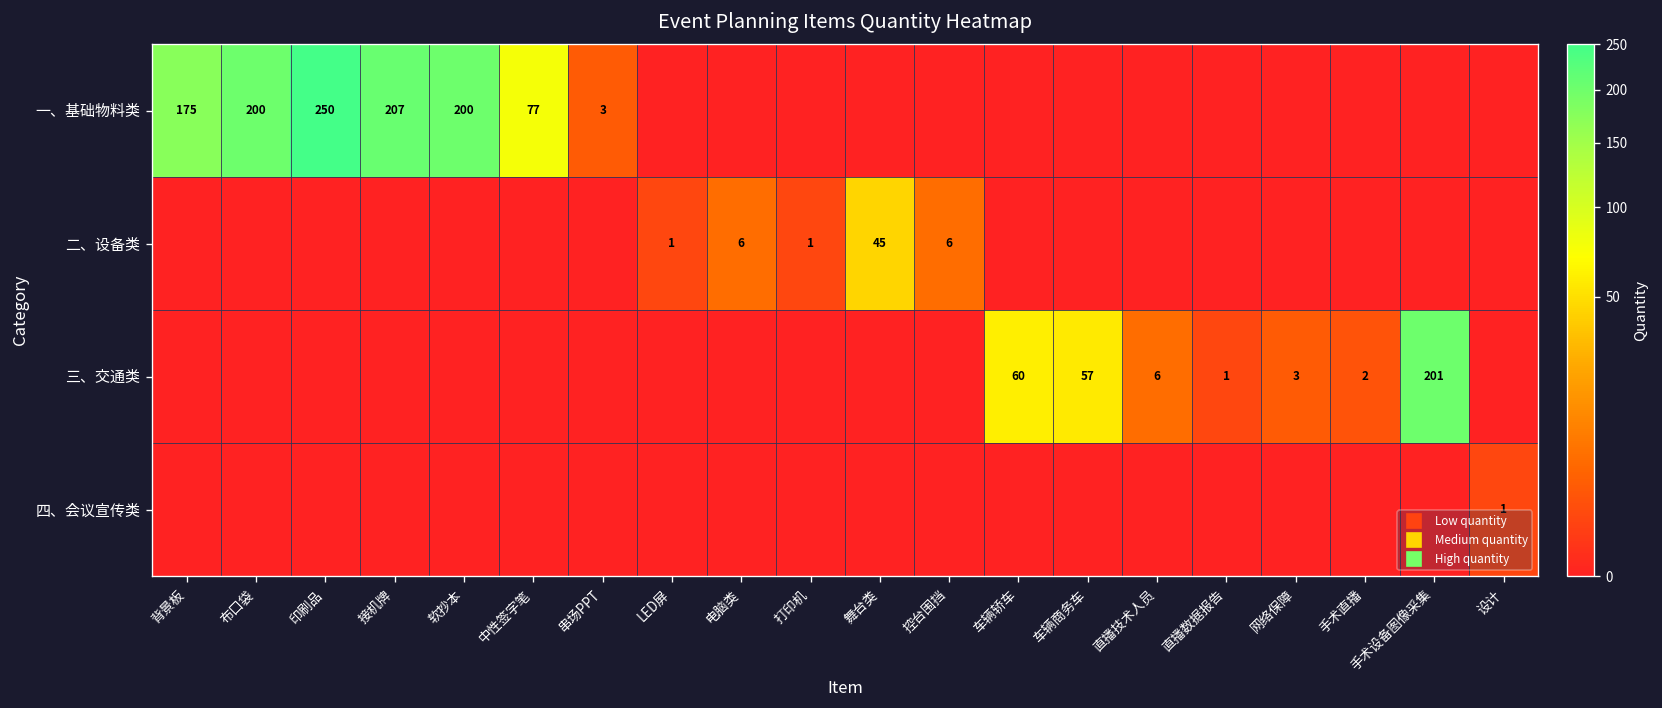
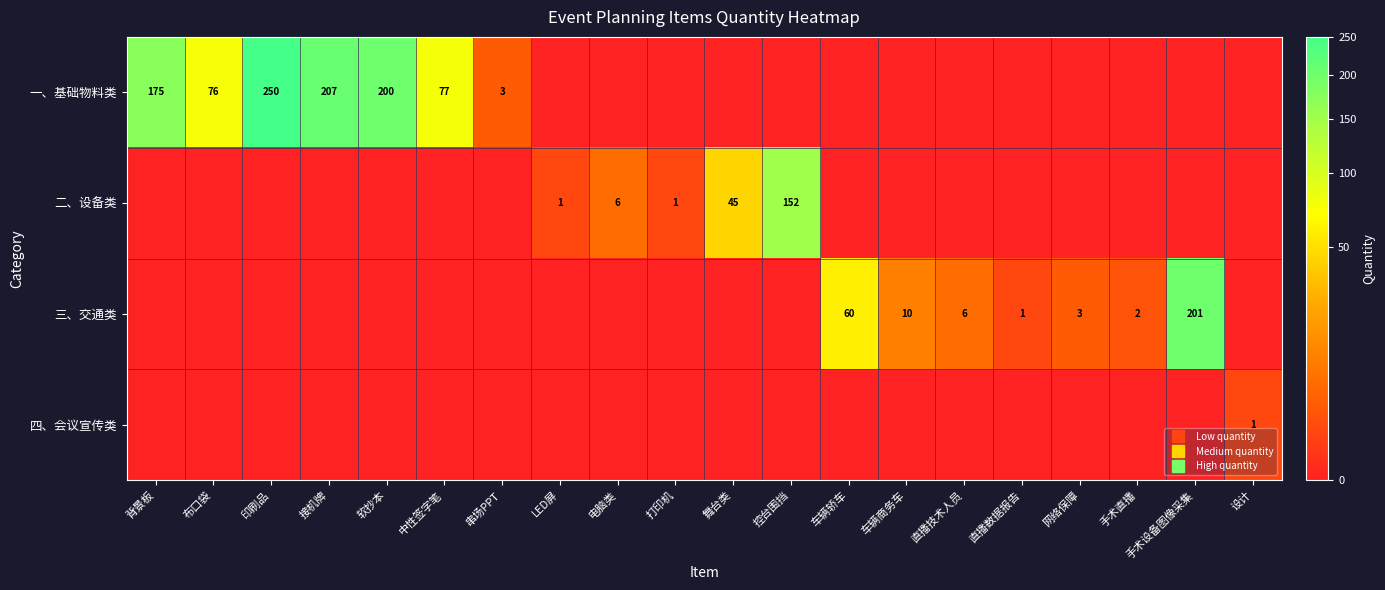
一、基础物料类, 布口袋: 200 -> 76
二、设备类, 控台围挡: 6 -> 152
三、交通类, 车辆商务车: 57 -> 10
